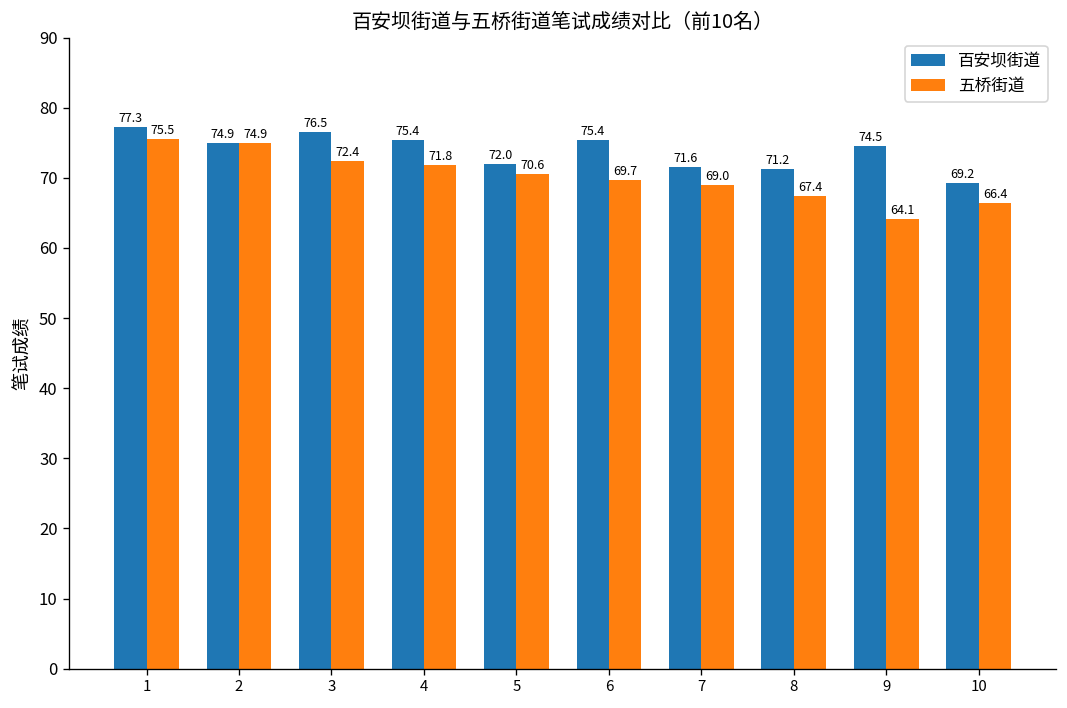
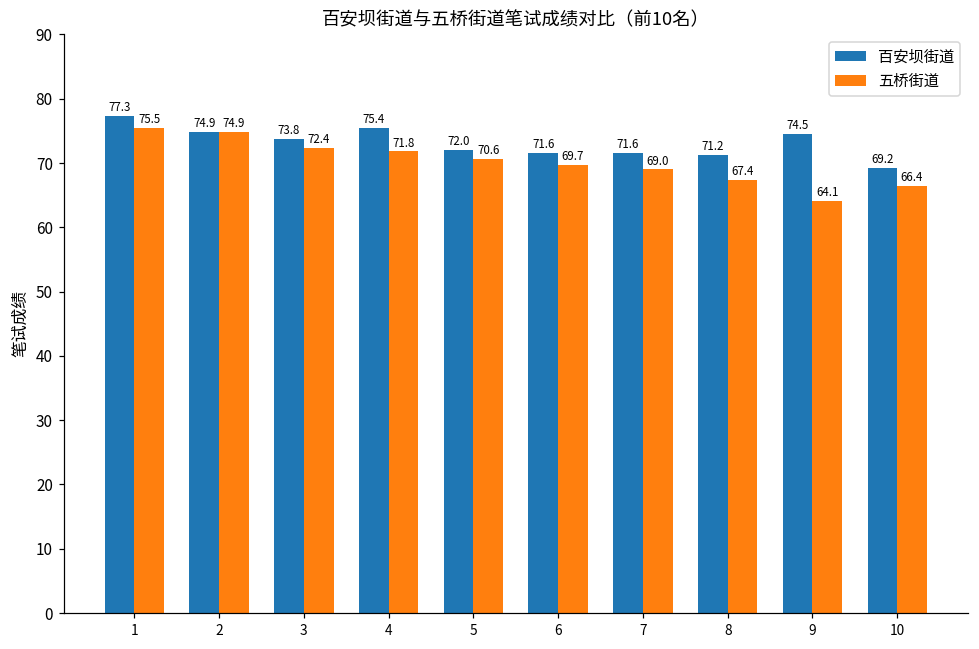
百安坝街道, 3: 76.5 -> 73.8
百安坝街道, 6: 75.4 -> 71.6
